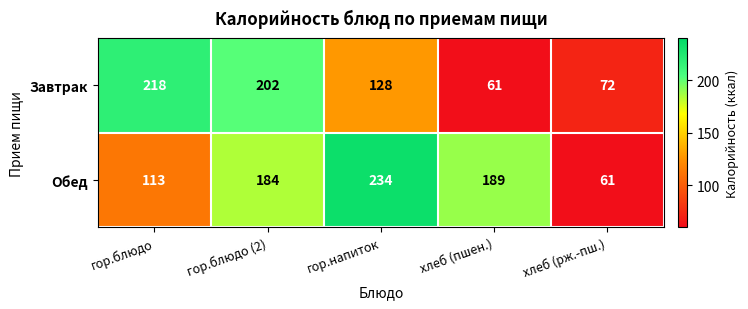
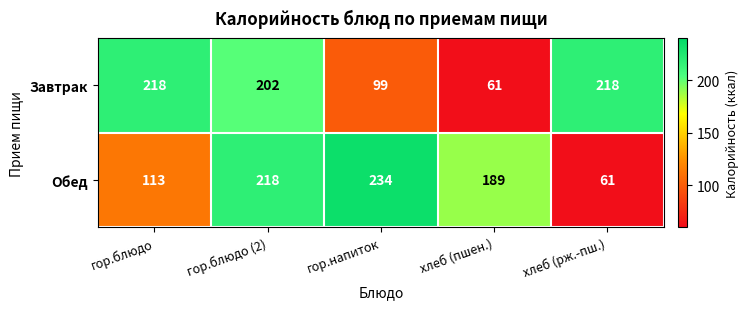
Завтрак, гор.напиток: 128 -> 99
Завтрак, хлеб (рж.-пш.): 72 -> 218
Обед, гор.блюдо (2): 184 -> 218
